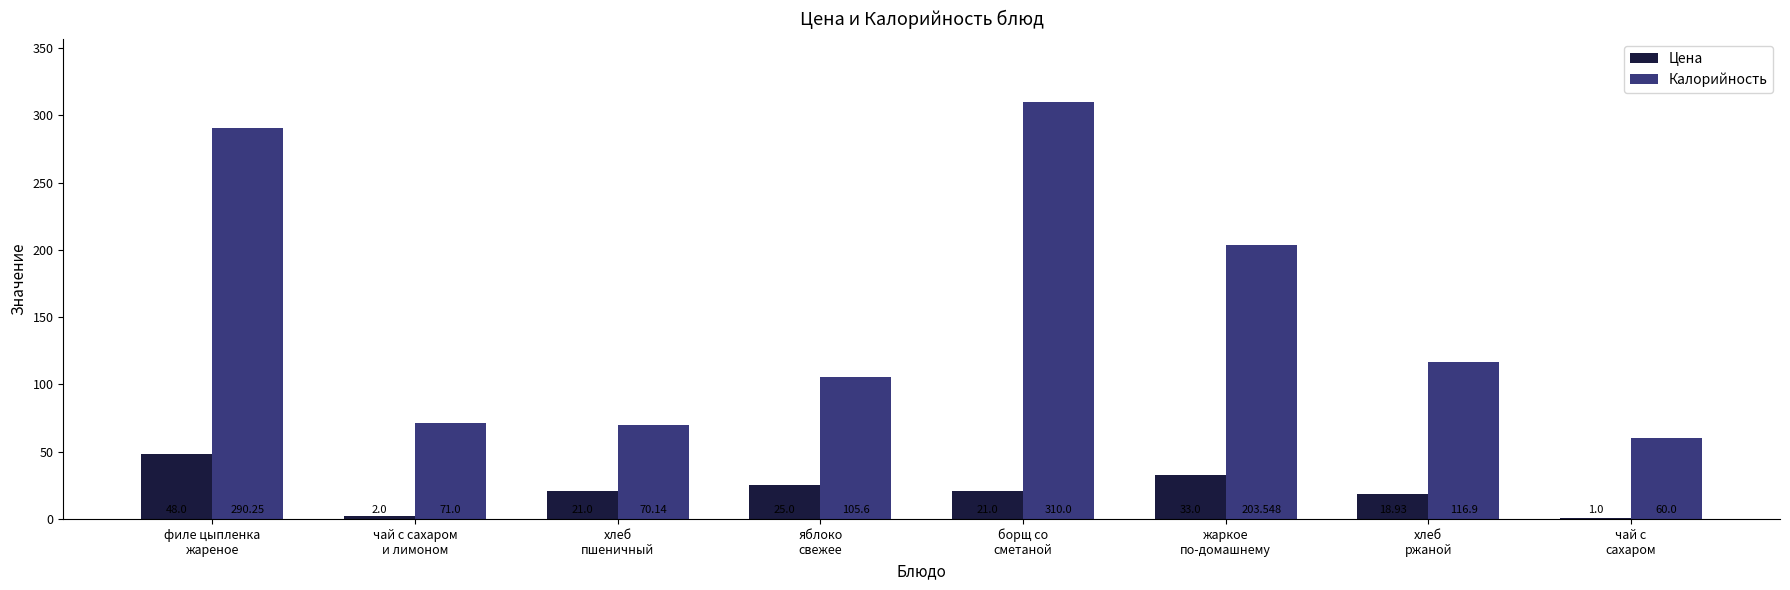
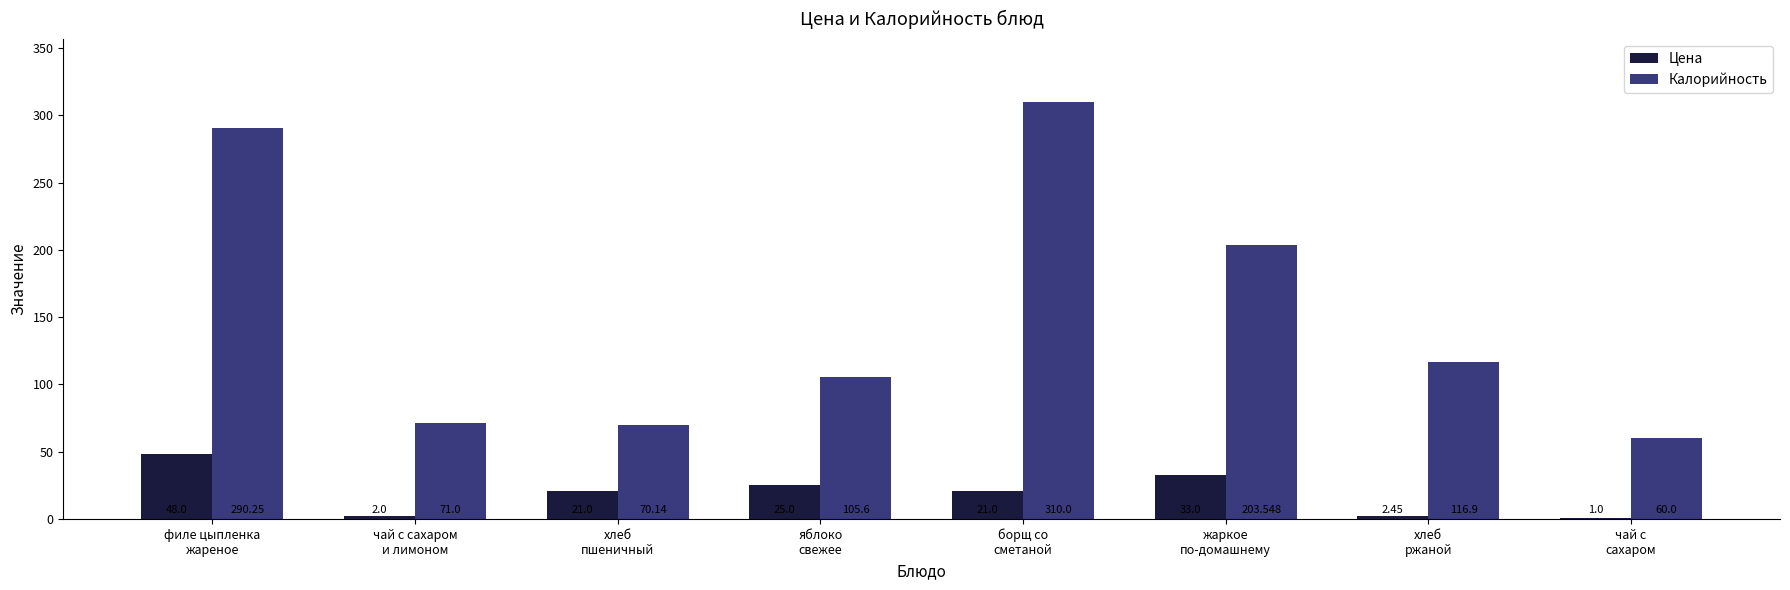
Цена, хлеб ржаной: 18.93 -> 2.45
